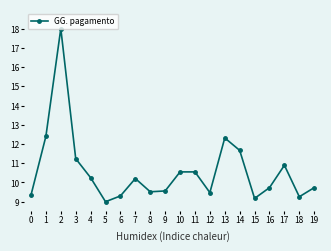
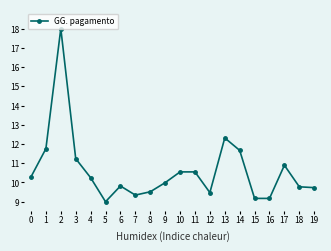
0: 9.3 -> 10.3
1: 12.4 -> 11.8
6: 9.3 -> 9.8
7: 10.2 -> 9.3
9: 9.6 -> 10.0
16: 9.7 -> 9.2
18: 9.3 -> 9.8
